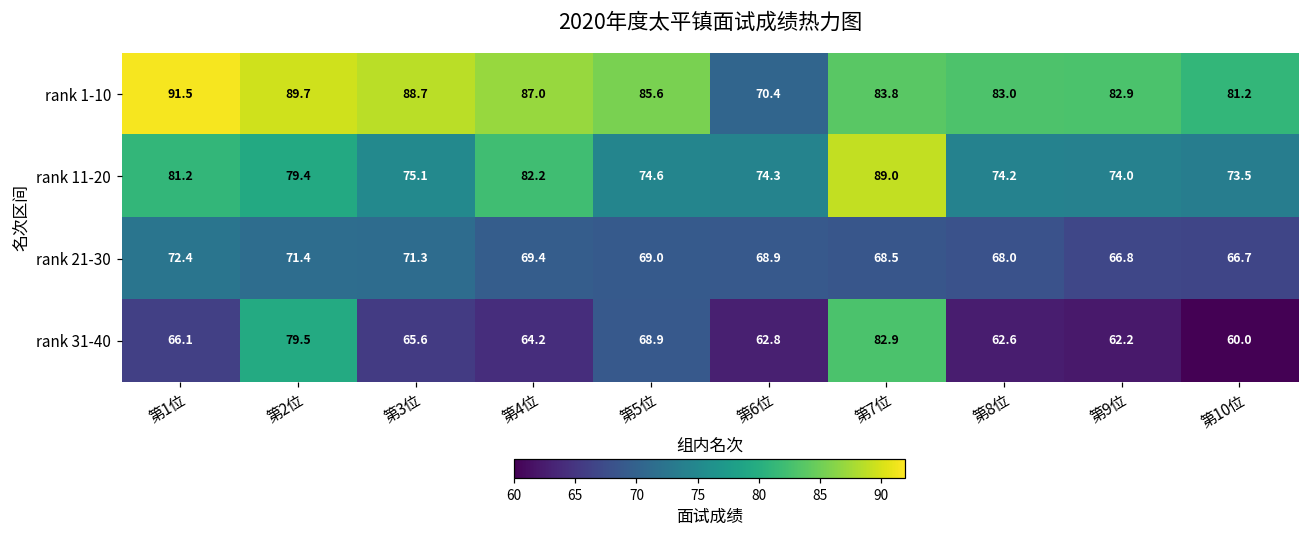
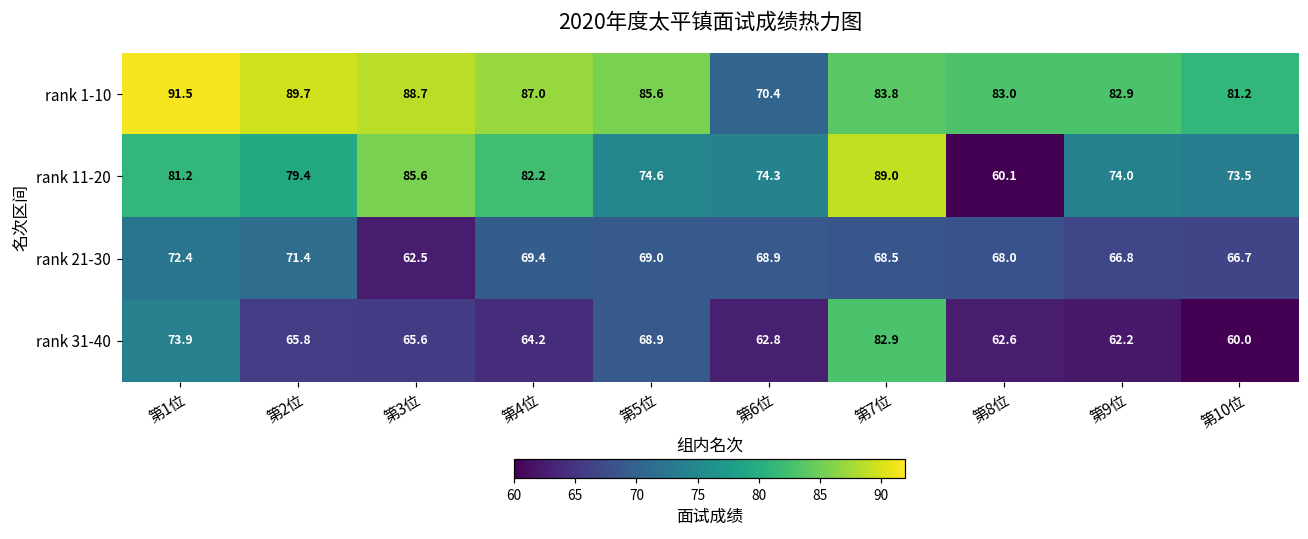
rank 11-20, 第3位: 75.1 -> 85.6
rank 11-20, 第8位: 74.2 -> 60.1
rank 21-30, 第3位: 71.3 -> 62.5
rank 31-40, 第1位: 66.1 -> 73.9
rank 31-40, 第2位: 79.5 -> 65.8
